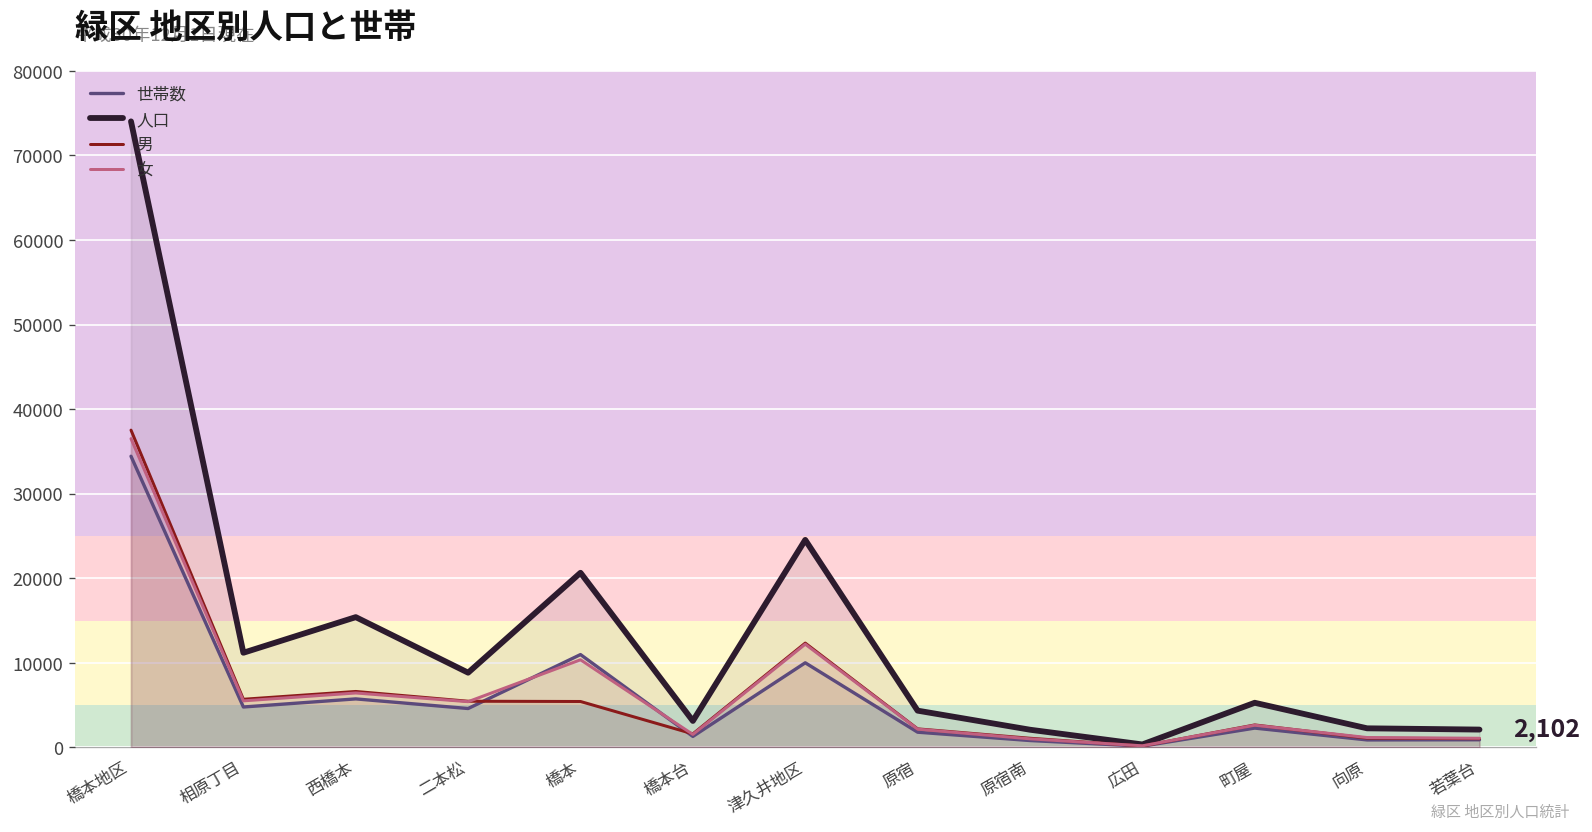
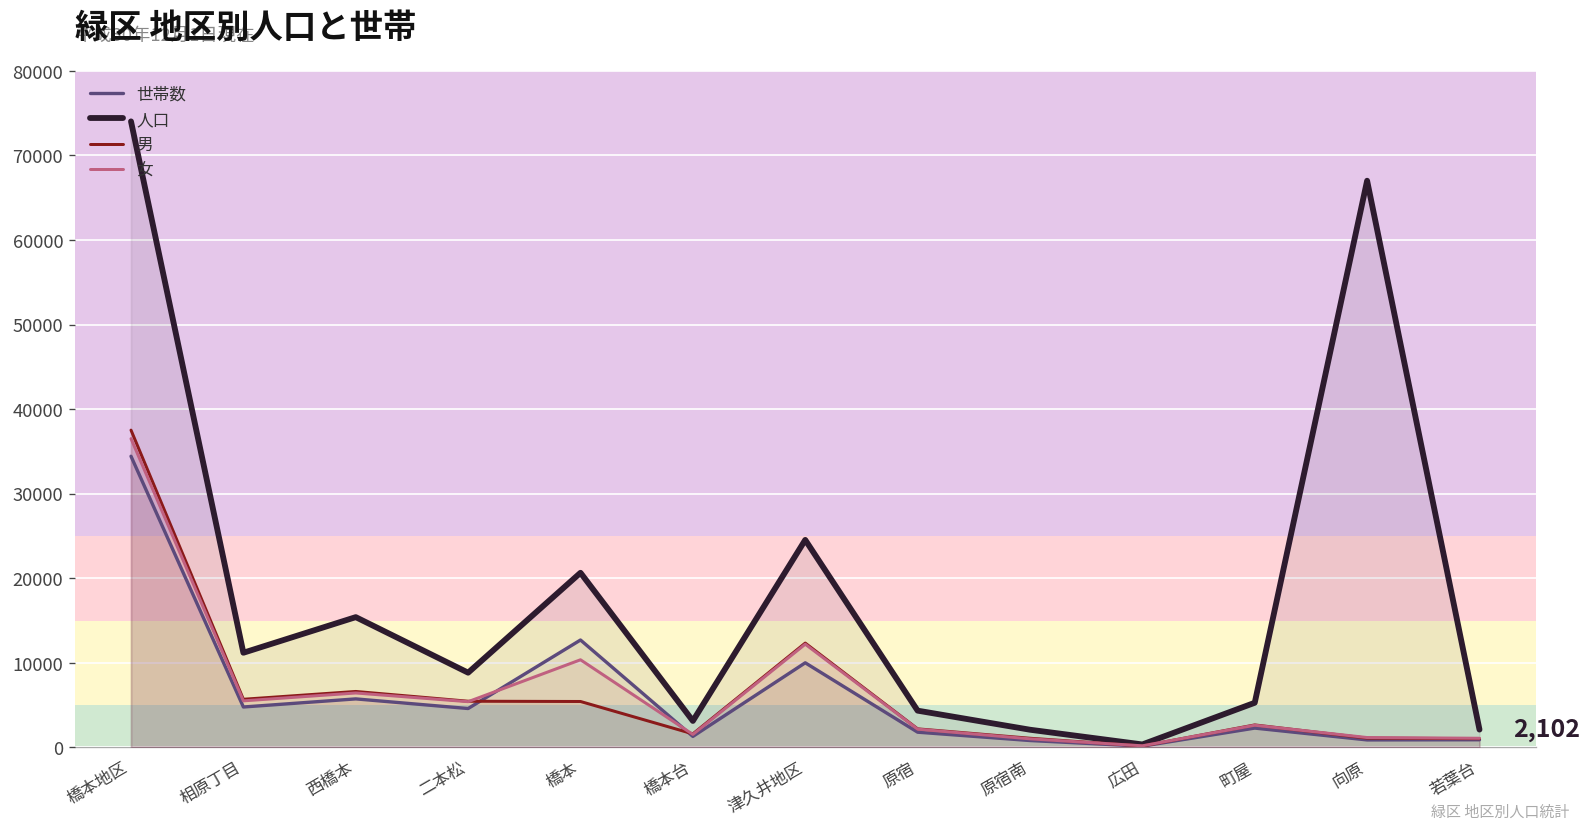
世帯数, 橋本: 11000 -> 13000
人口, 向原: 2000 -> 67000
